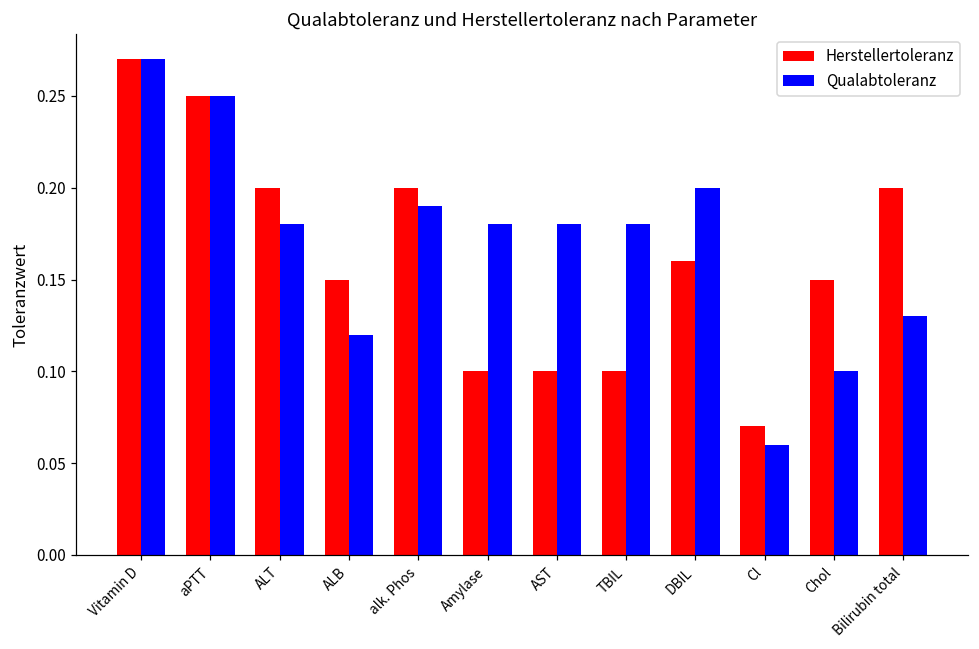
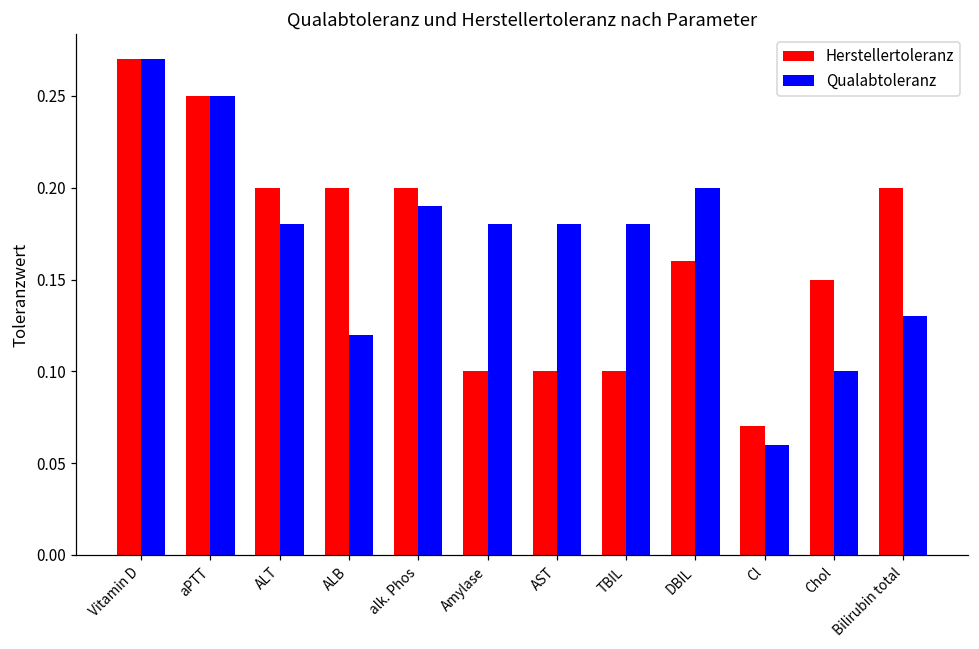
Herstellertoleranz, ALB: 0.15 -> 0.20
